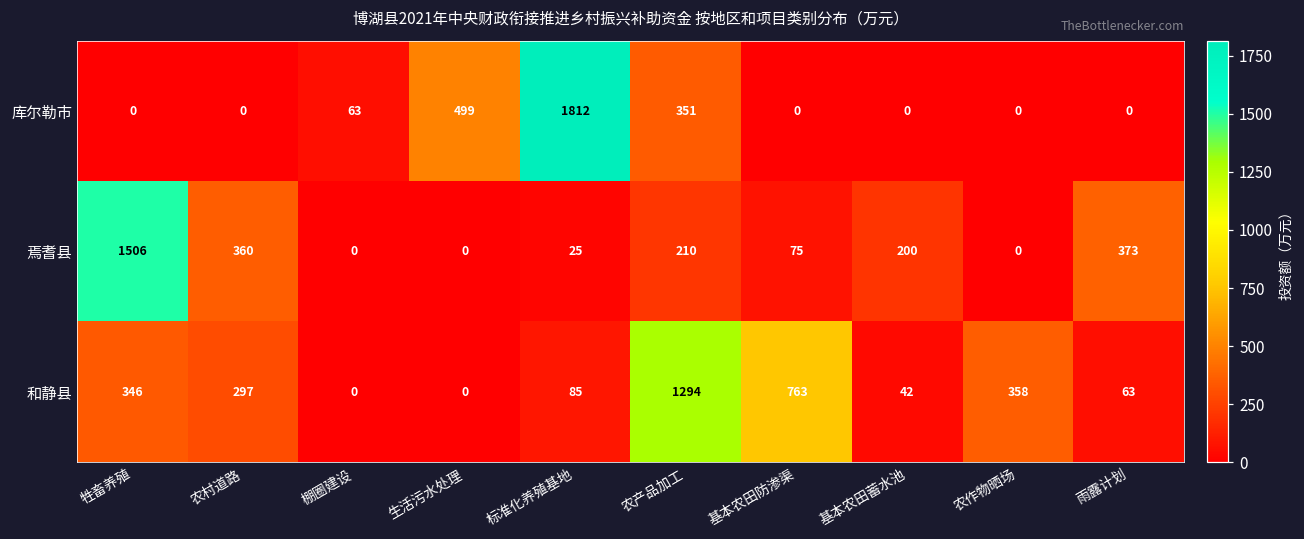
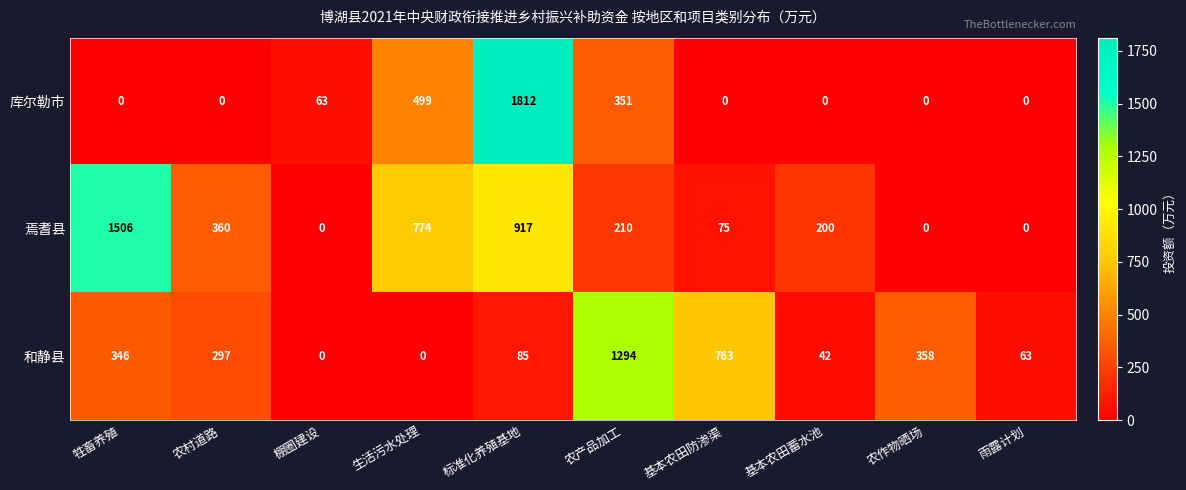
焉耆县, 生活污水处理: 0 -> 774
焉耆县, 标准化养殖基地: 25 -> 917
焉耆县, 雨露计划: 373 -> 0
